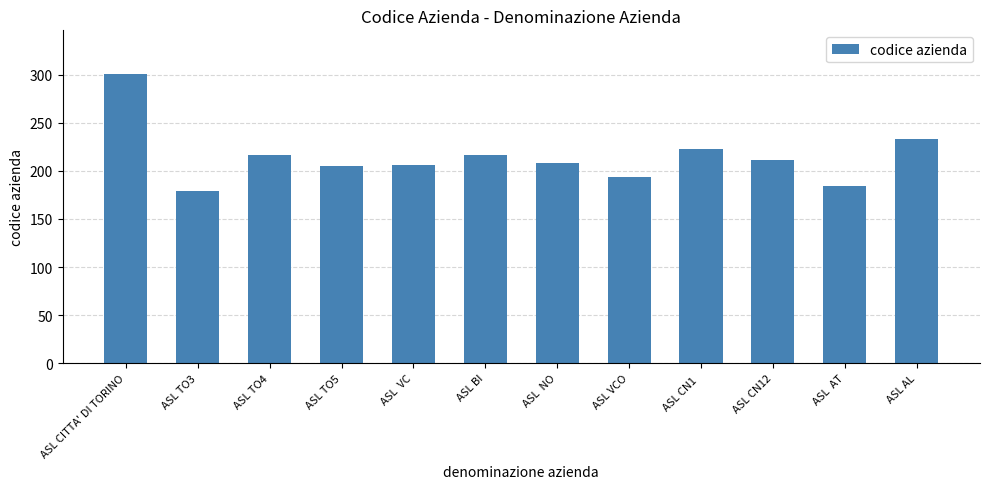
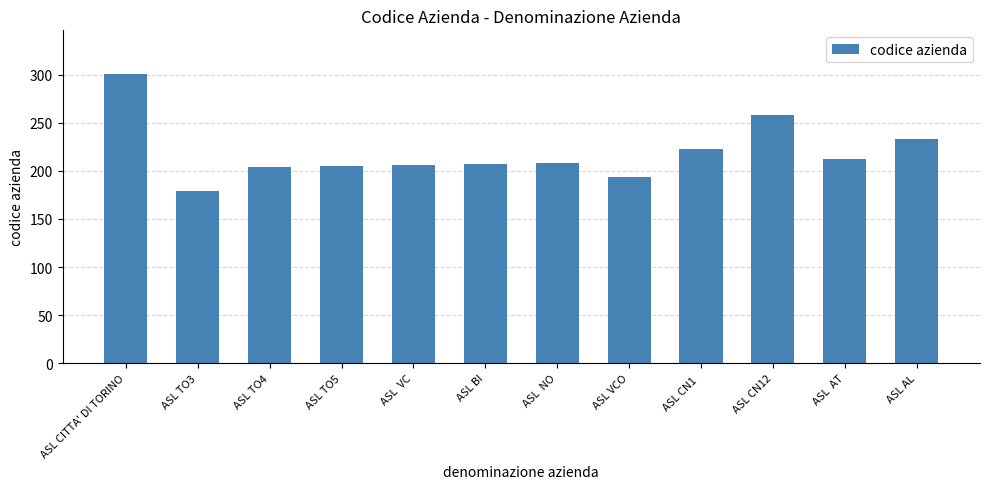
ASL TO4: 220 -> 200
ASL BI: 220 -> 210
ASL CN12: 210 -> 260
ASL AT: 180 -> 210
